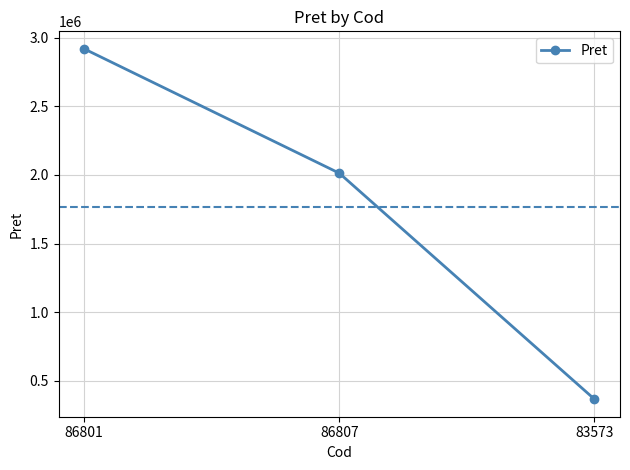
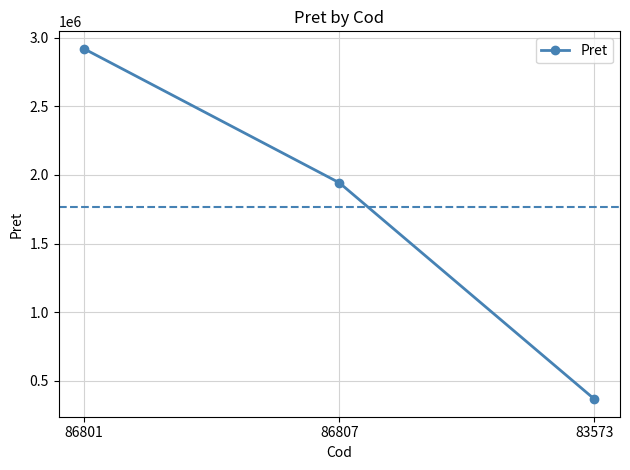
86807: 2010000 -> 1940000
